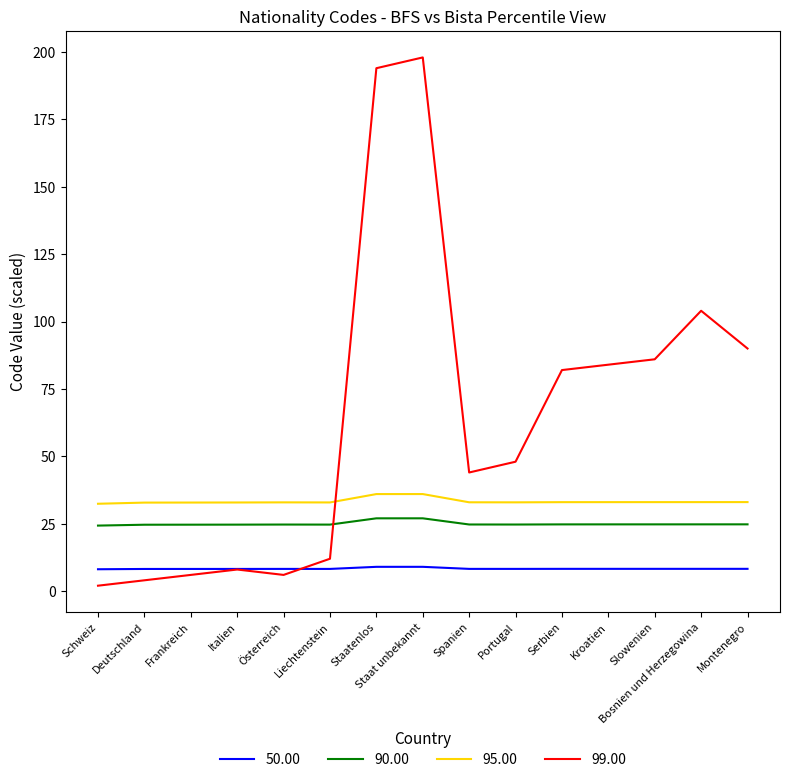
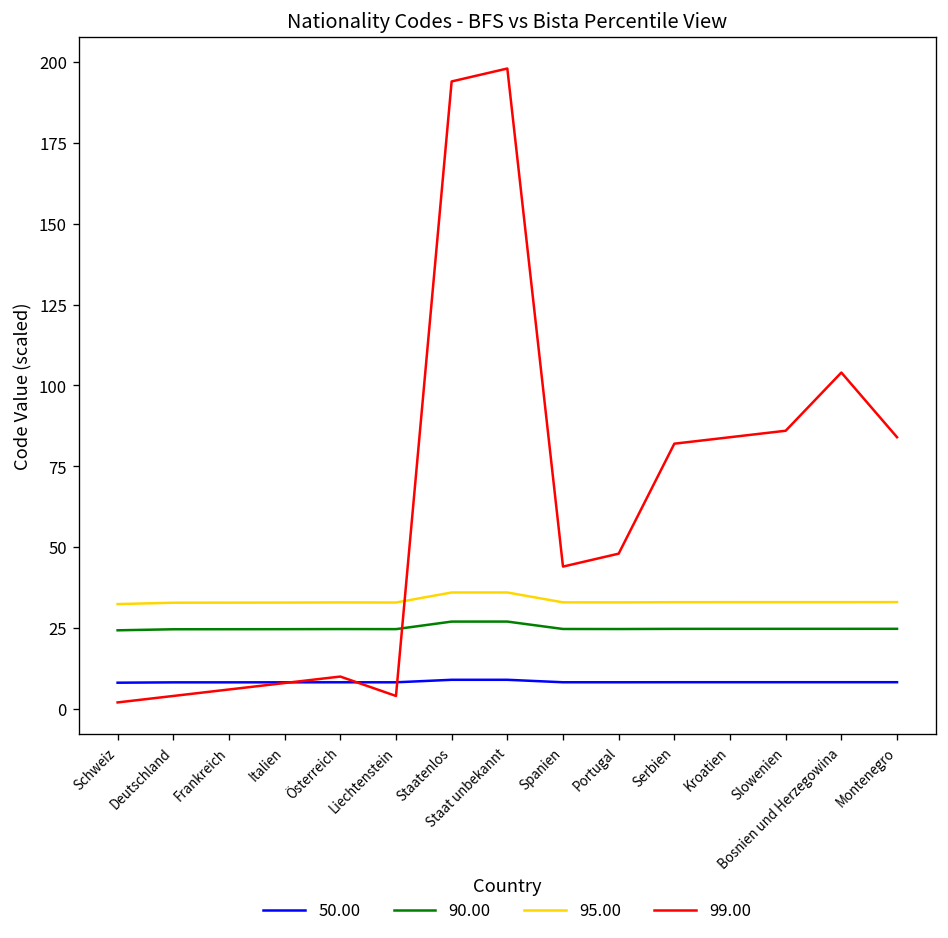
99.00, Österreich: 6 -> 10
99.00, Liechtenstein: 12 -> 4
99.00, Montenegro: 90 -> 84
